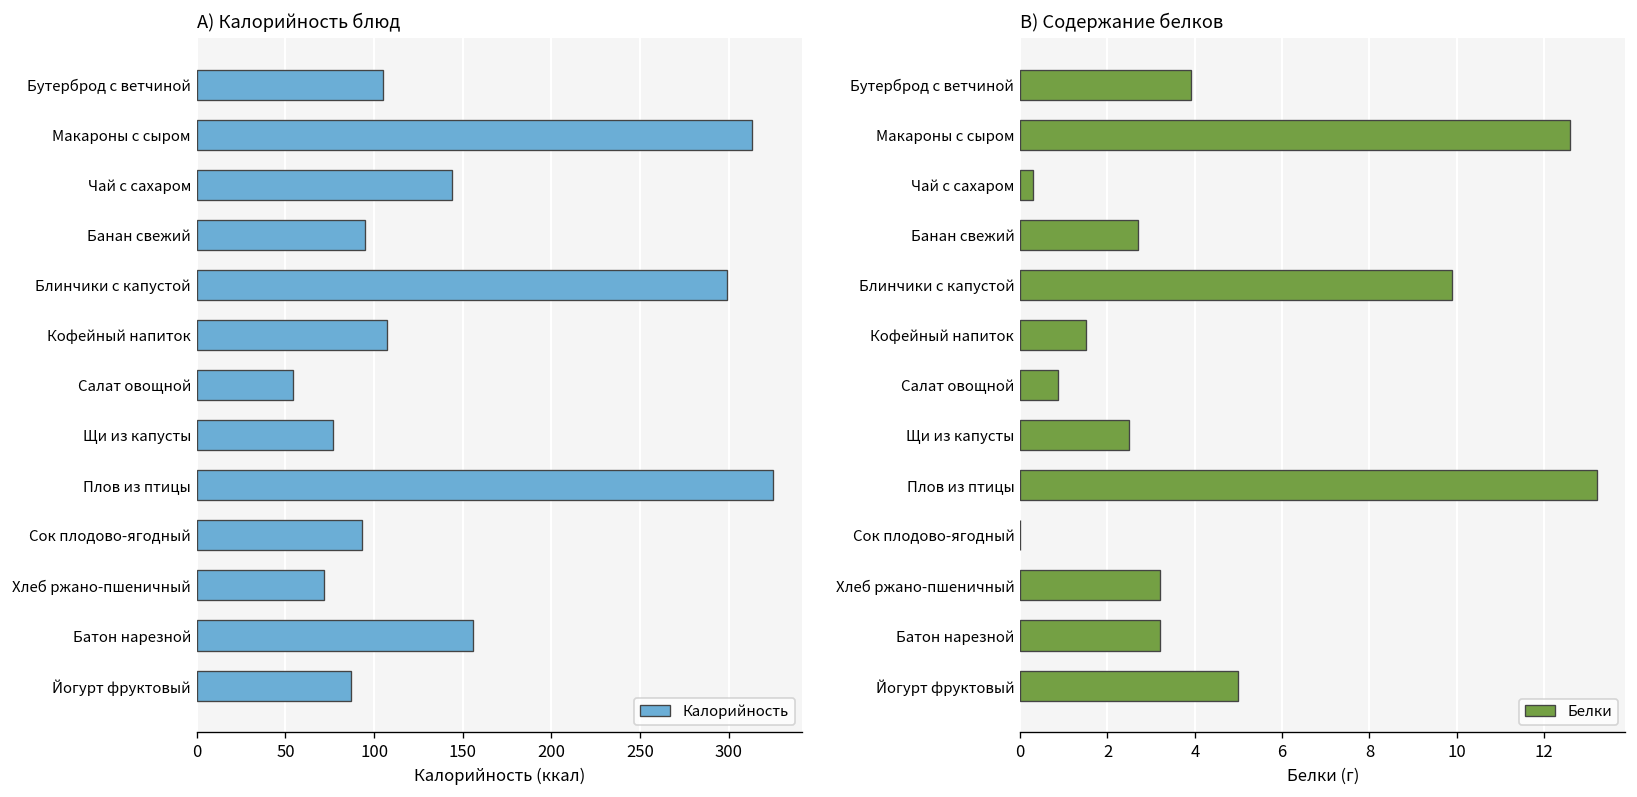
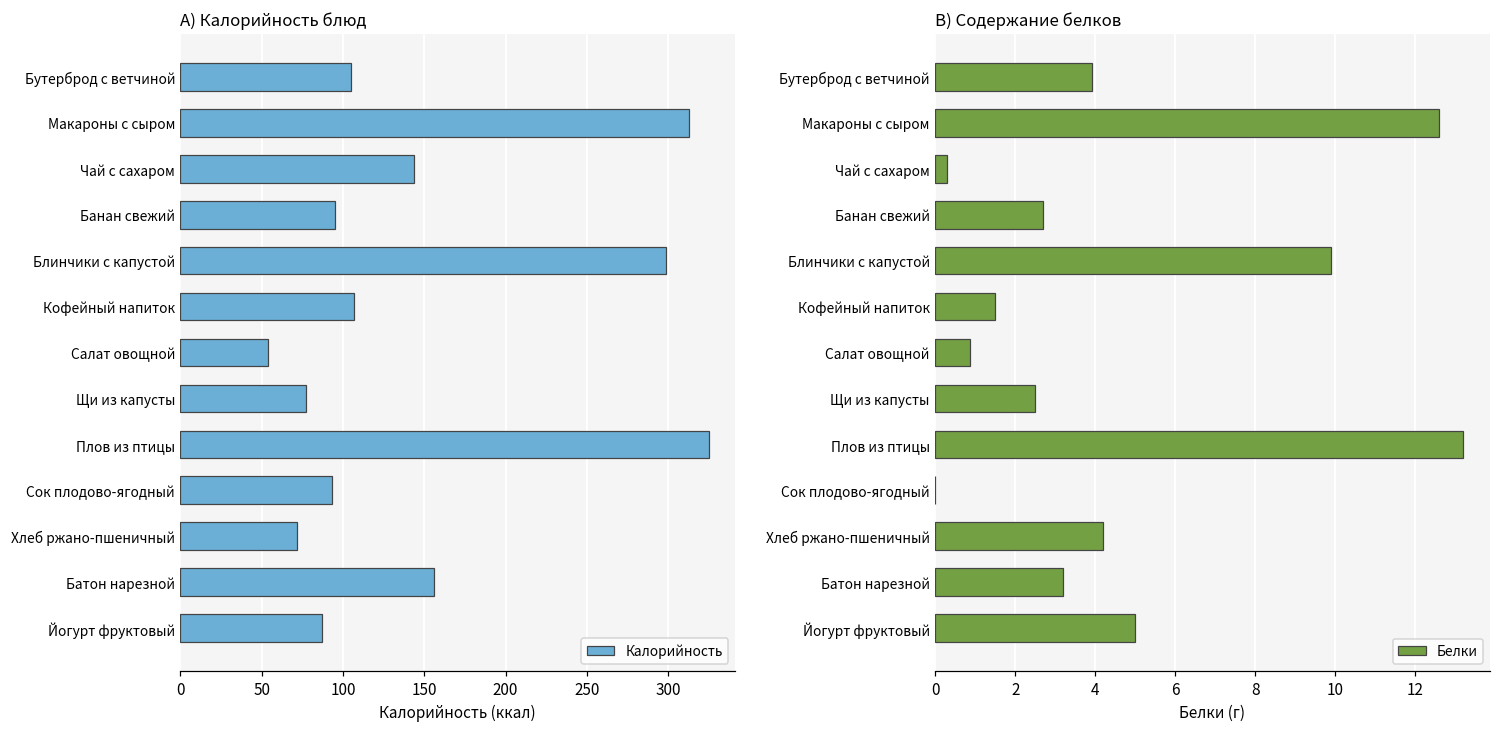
B) Содержание белков, Хлеб ржано-пшеничный: 3.2 -> 4.2
